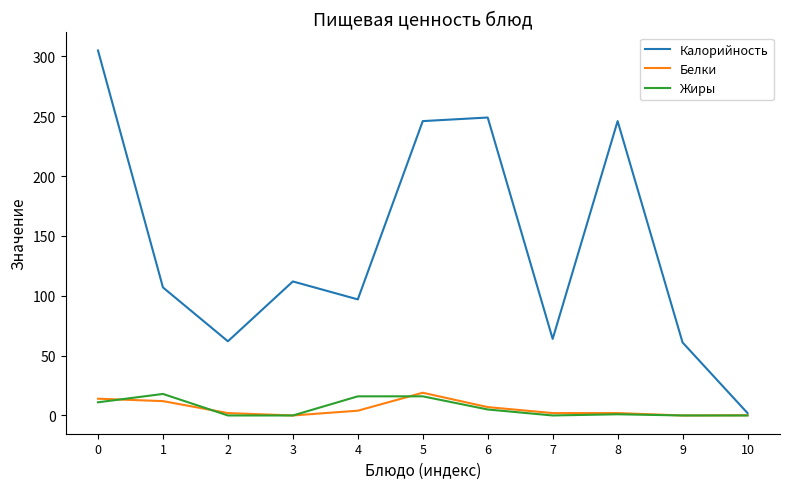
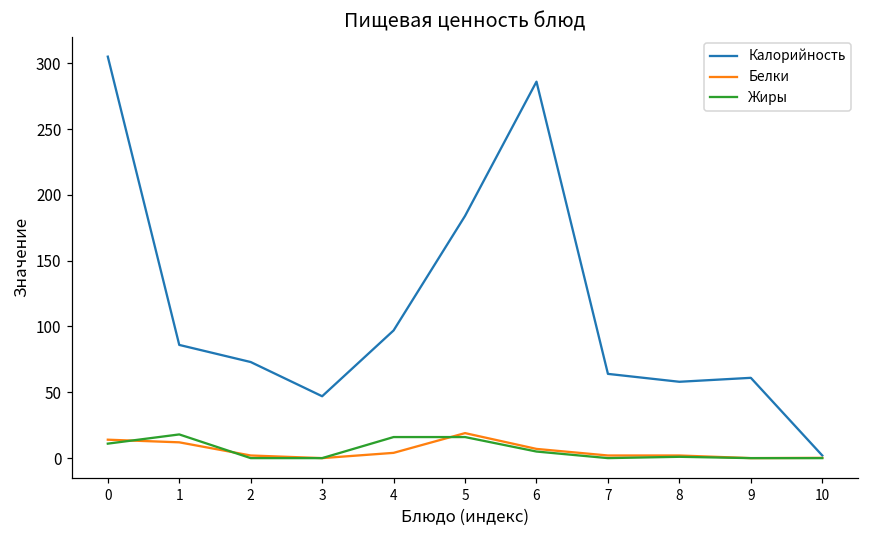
Калорийность, 1: 107 -> 86
Калорийность, 2: 62 -> 73
Калорийность, 3: 112 -> 47
Калорийность, 5: 246 -> 184
Калорийность, 6: 249 -> 286
Калорийность, 8: 246 -> 58
